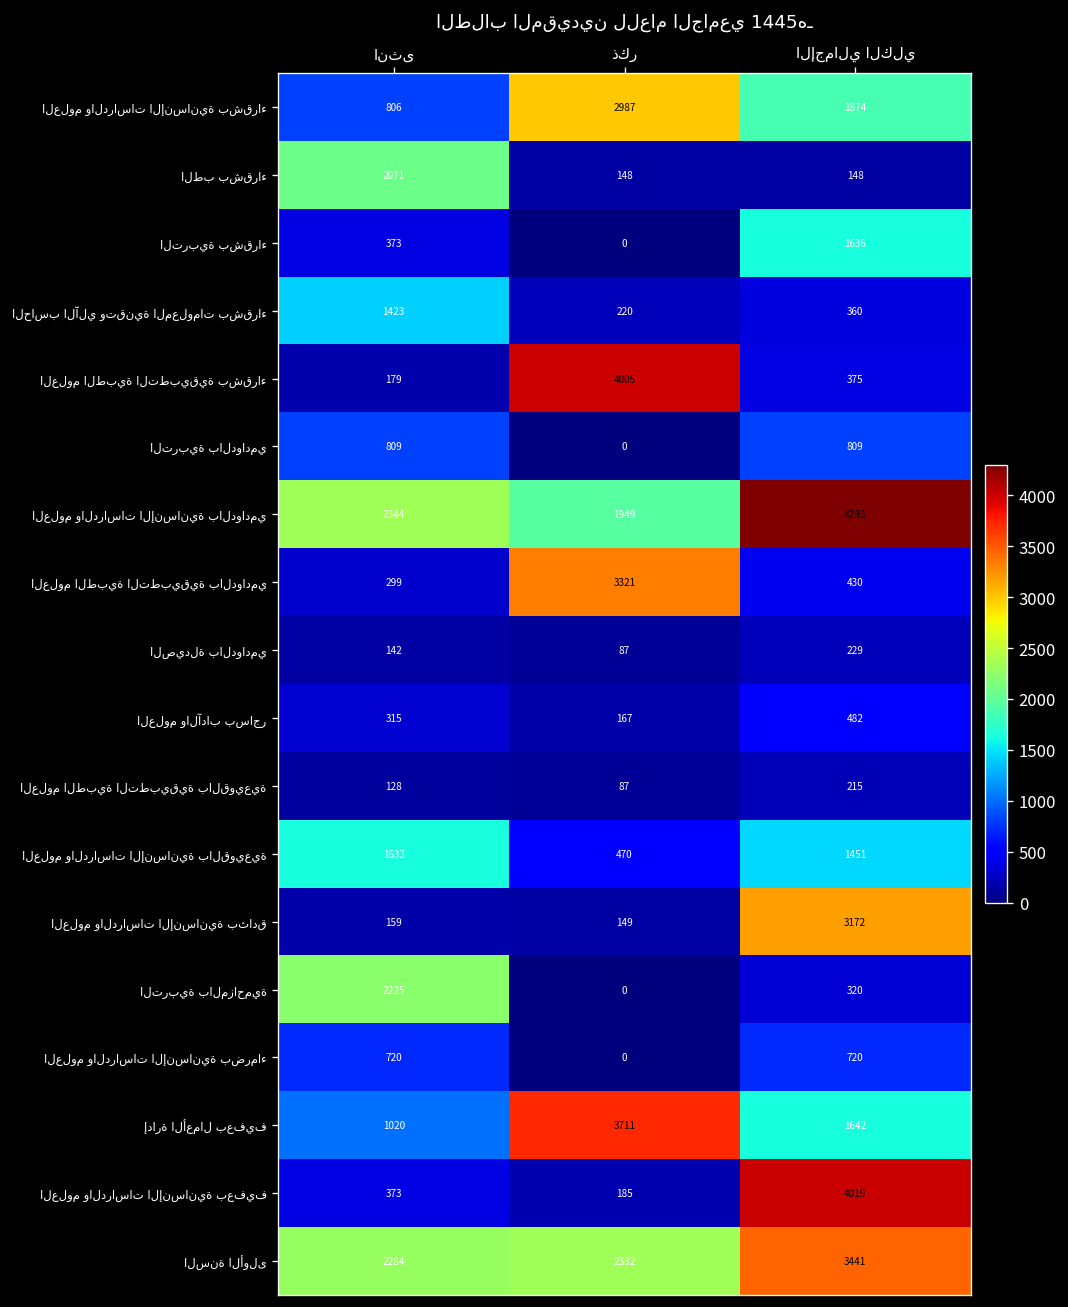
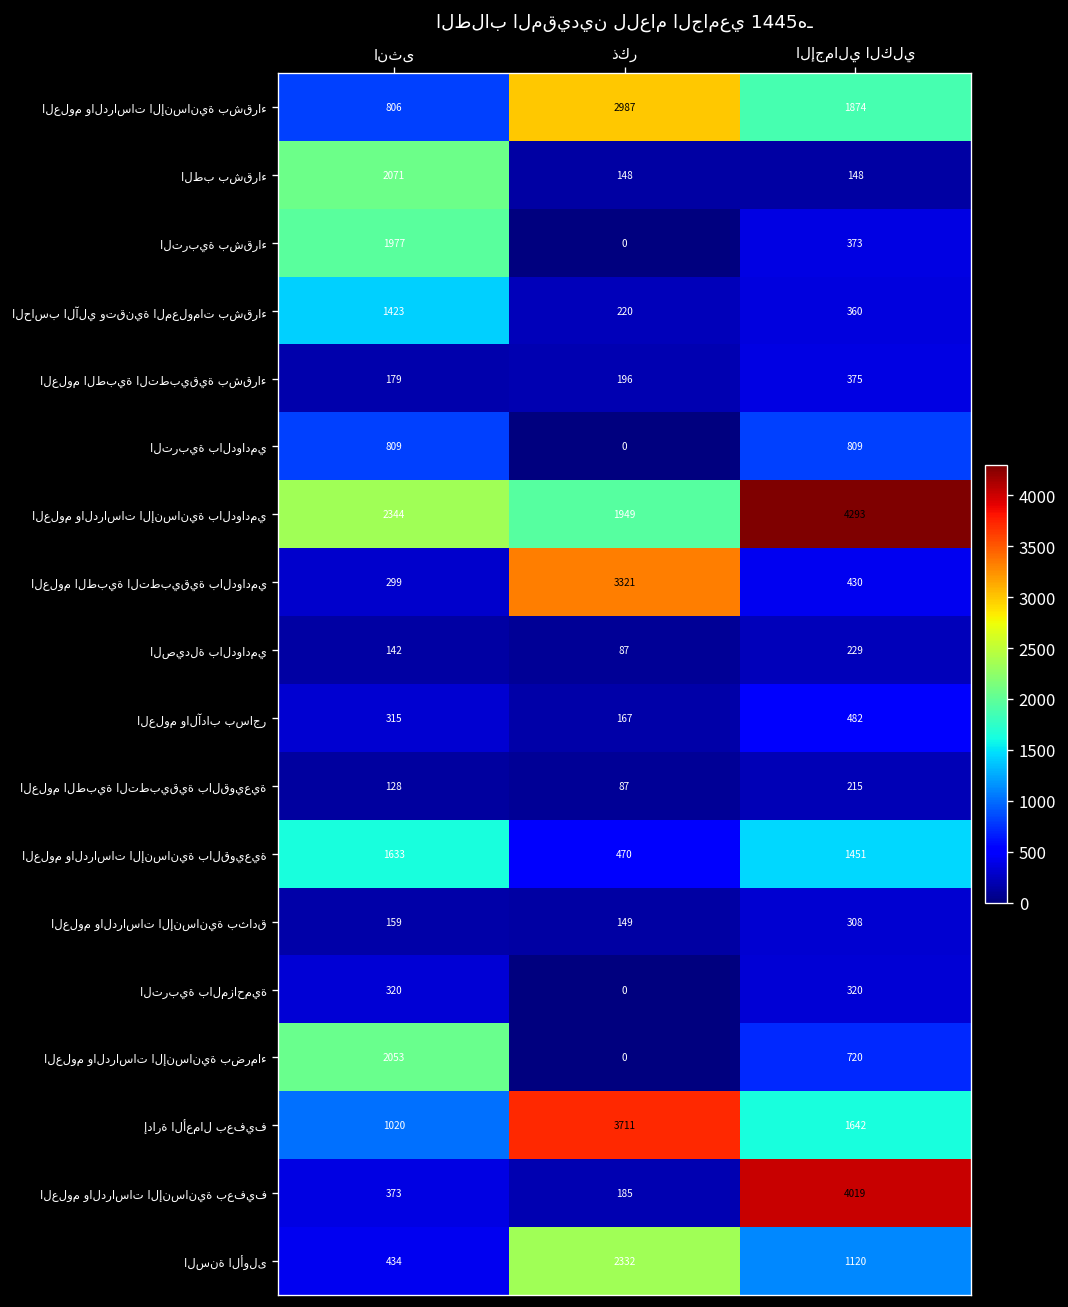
التربية بشقراء, انثى: 373 -> 1977
التربية بشقراء, الإجمالي الكلي: 1636 -> 373
العلوم الطبية التطبيقية بشقراء, ذكر: 4005 -> 196
العلوم والدراسات الإنسانية بثادق, الإجمالي الكلي: 3172 -> 308
التربية بالمزاحمية, انثى: 2225 -> 320
العلوم والدراسات الإنسانية بضرماء, انثى: 720 -> 2053
السنة الأولى, انثى: 2284 -> 434
السنة الأولى, الإجمالي الكلي: 3441 -> 1120
